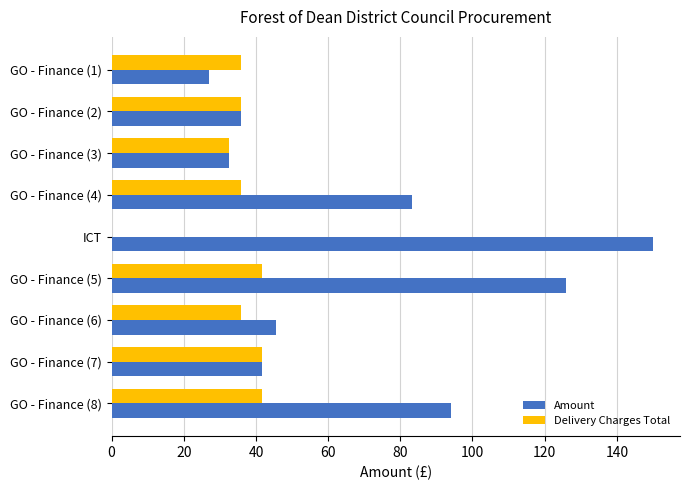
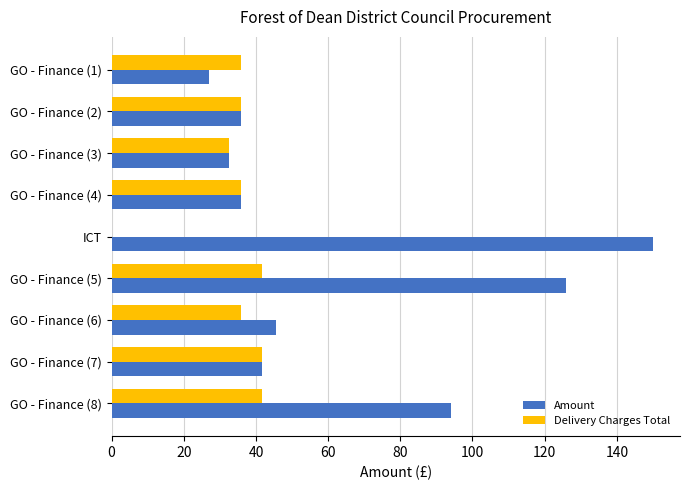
Amount, GO - Finance (4): 83 -> 36
